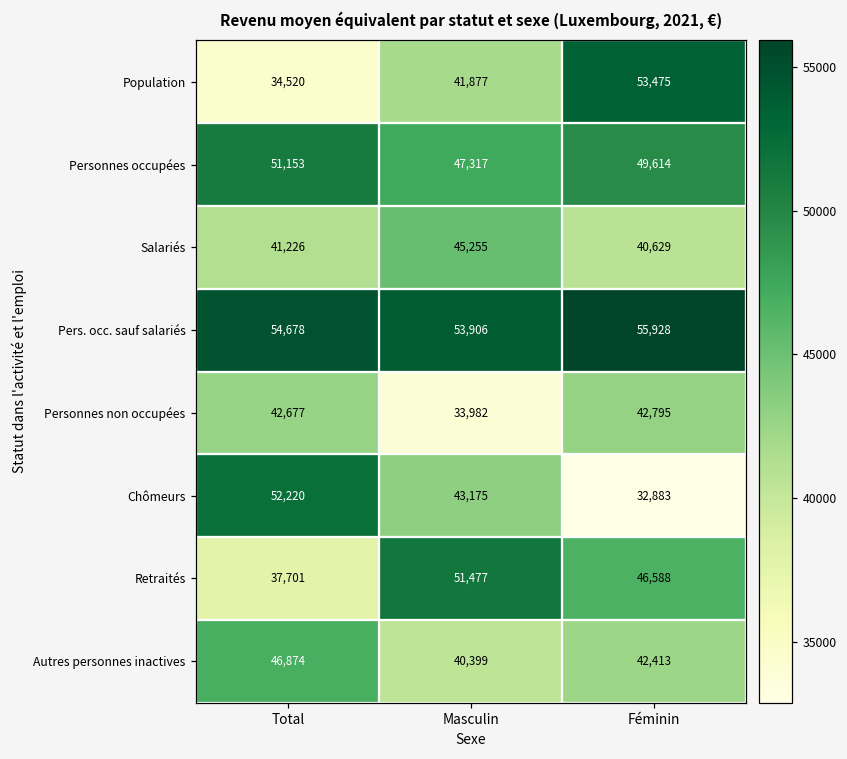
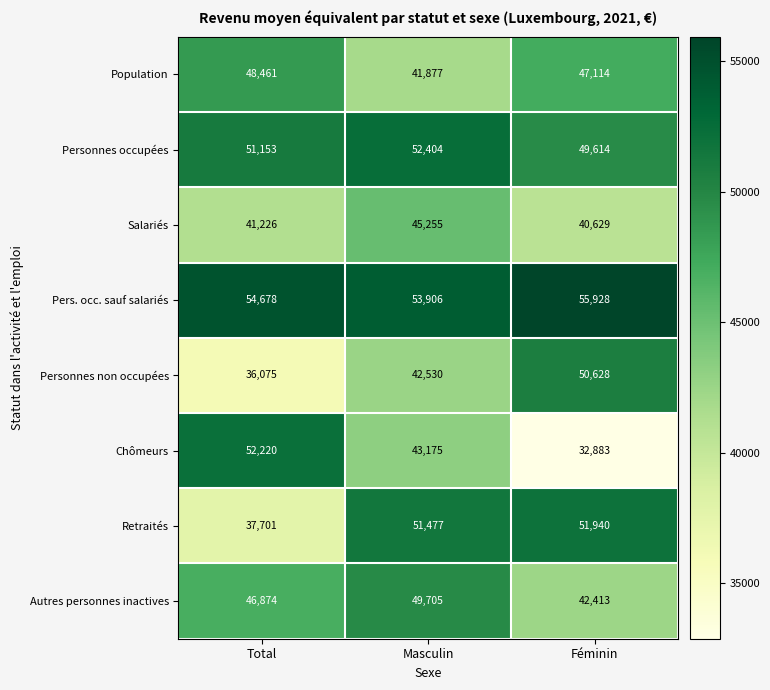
Population, Total: 34,520 -> 48,461
Population, Féminin: 53,475 -> 47,114
Personnes occupées, Masculin: 47,317 -> 52,404
Personnes non occupées, Total: 42,677 -> 36,075
Personnes non occupées, Masculin: 33,982 -> 42,530
Personnes non occupées, Féminin: 42,795 -> 50,628
Retraités, Féminin: 46,588 -> 51,940
Autres personnes inactives, Masculin: 40,399 -> 49,705
